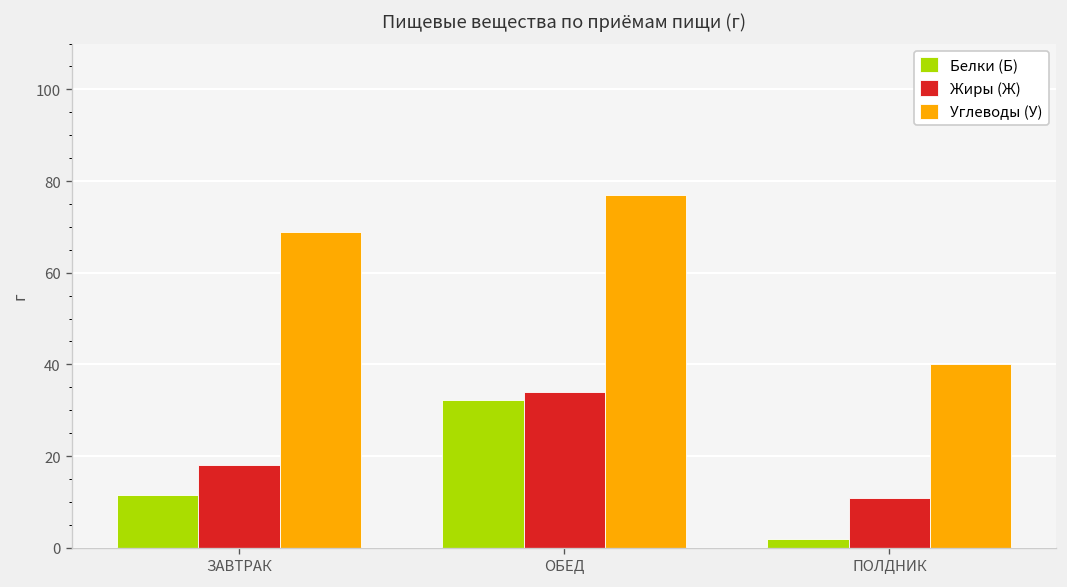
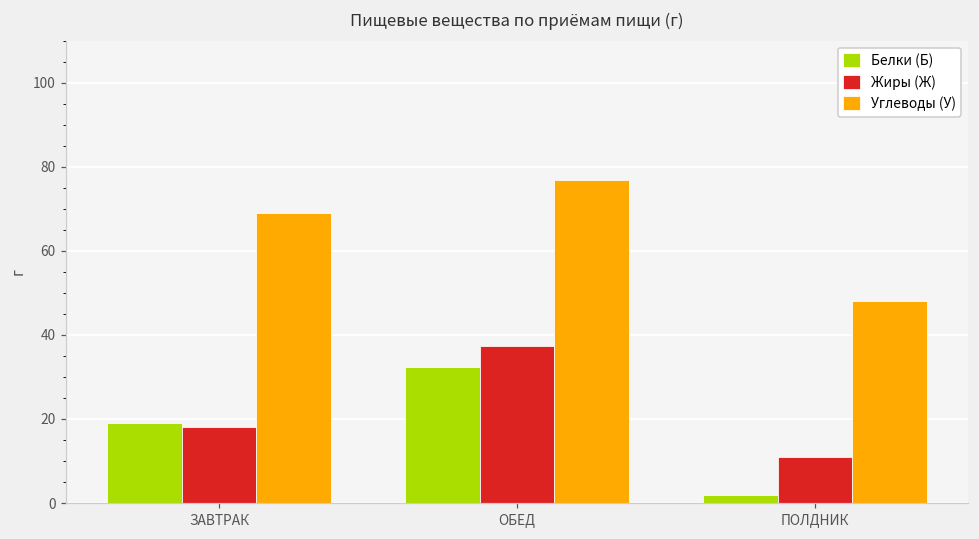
Белки (Б), ЗАВТРАК: 11 -> 19
Жиры (Ж), ОБЕД: 34 -> 37
Углеводы (У), ПОЛДНИК: 40 -> 48
